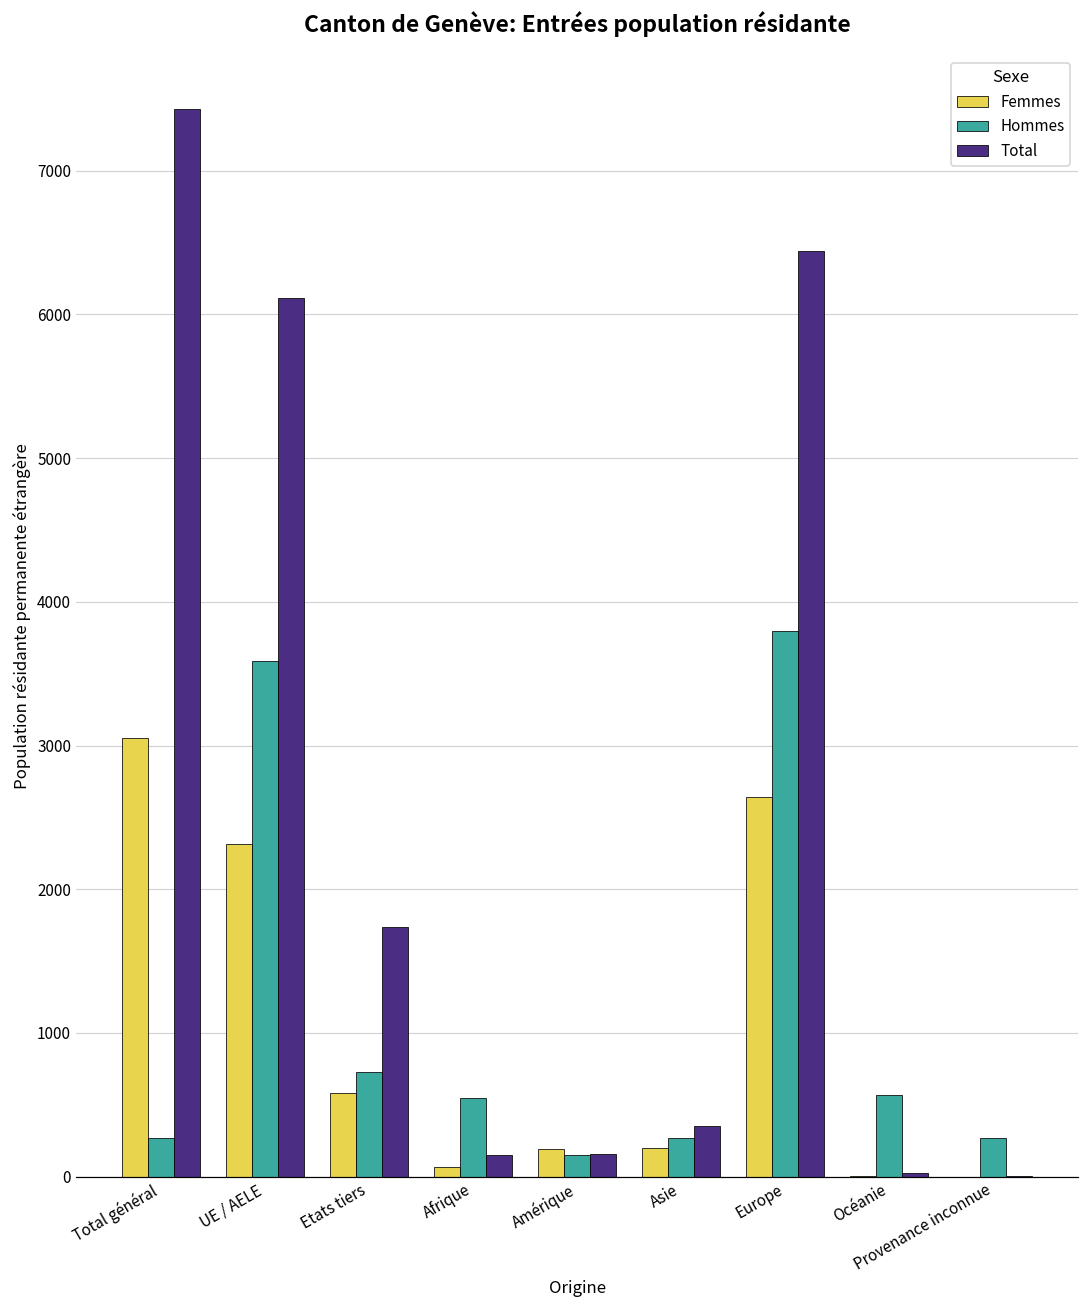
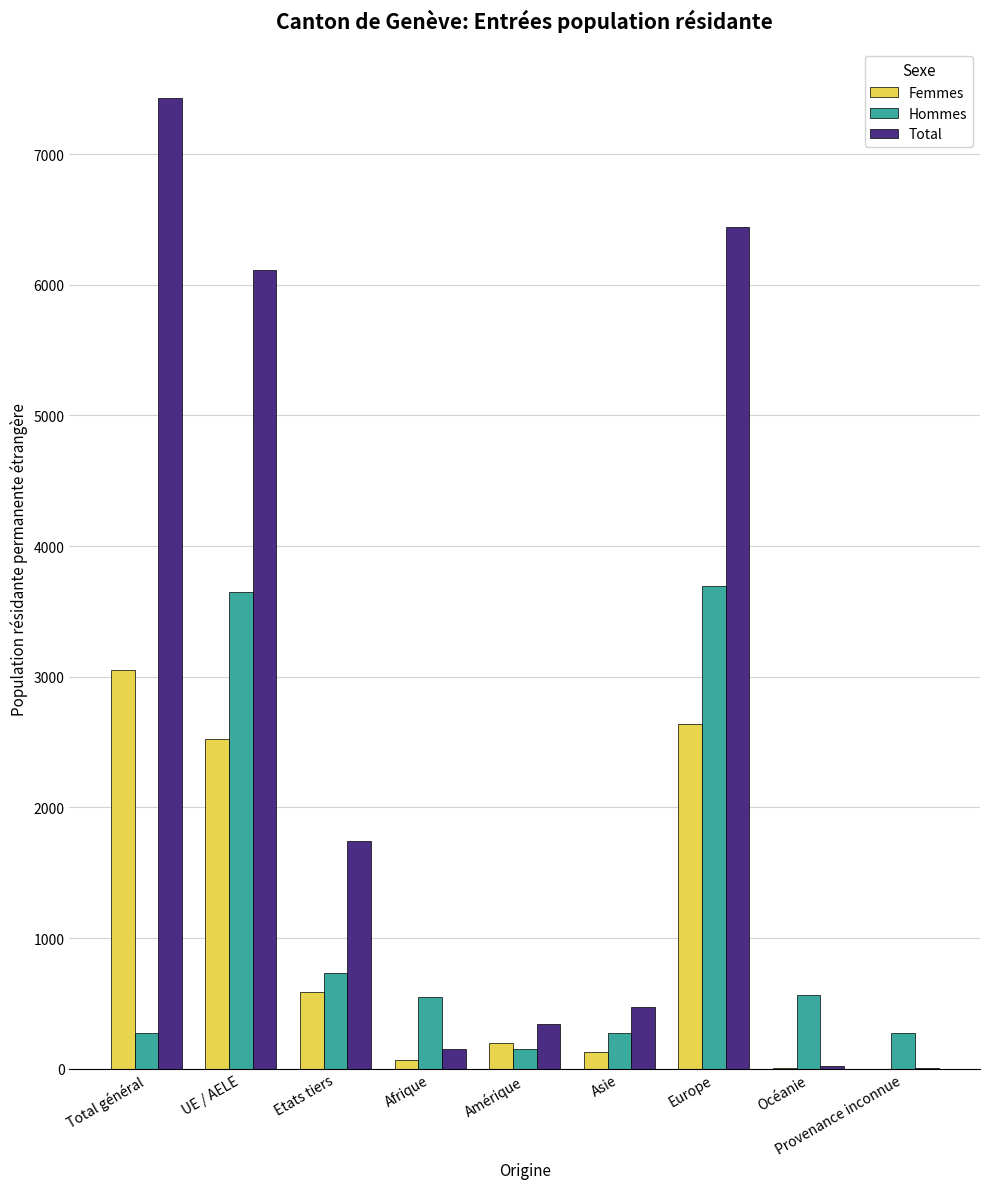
Femmes, UE / AELE: 2310 -> 2530
Hommes, UE / AELE: 3590 -> 3650
Total, Amérique: 160 -> 340
Femmes, Asie: 200 -> 130
Total, Asie: 360 -> 470
Hommes, Europe: 3800 -> 3700
